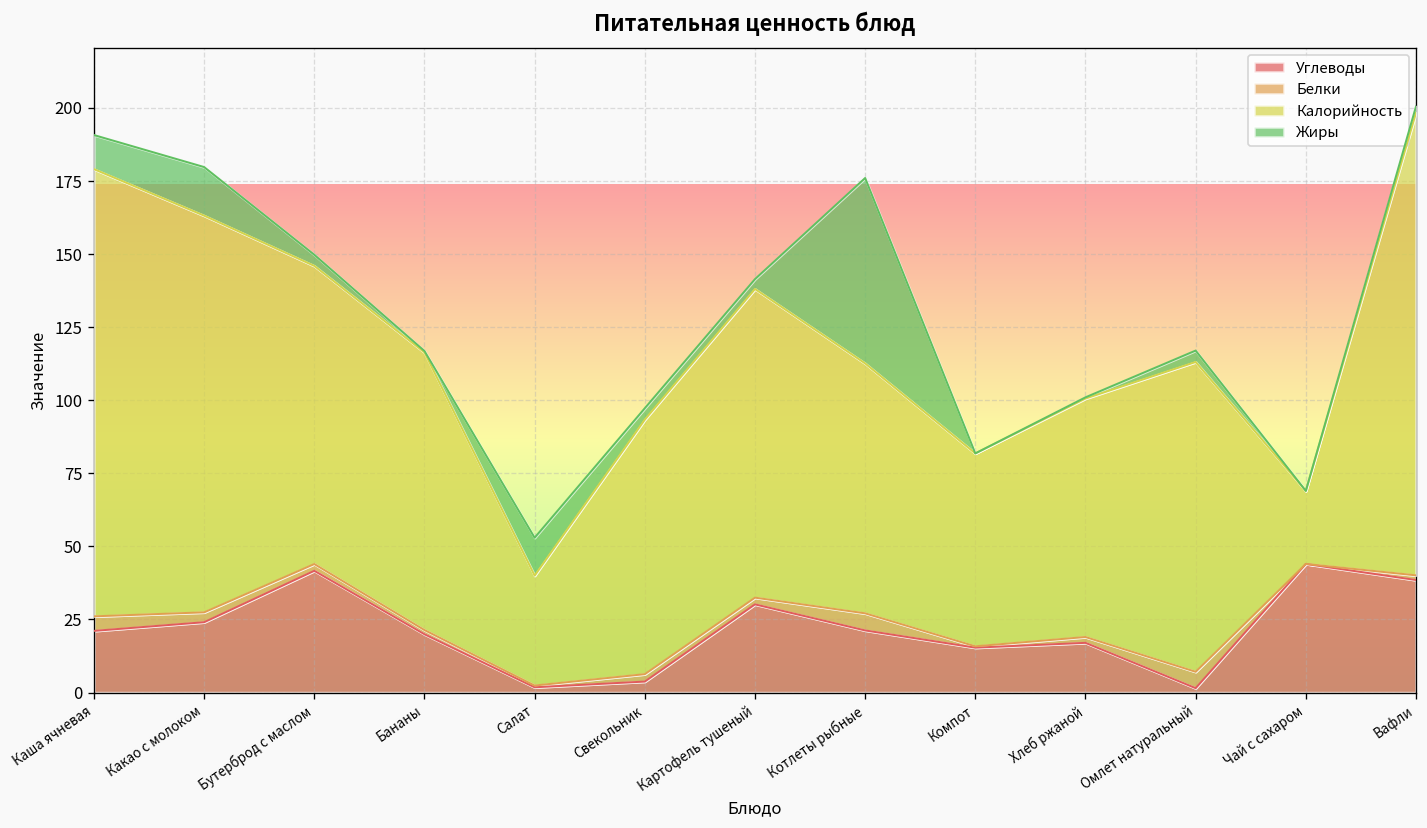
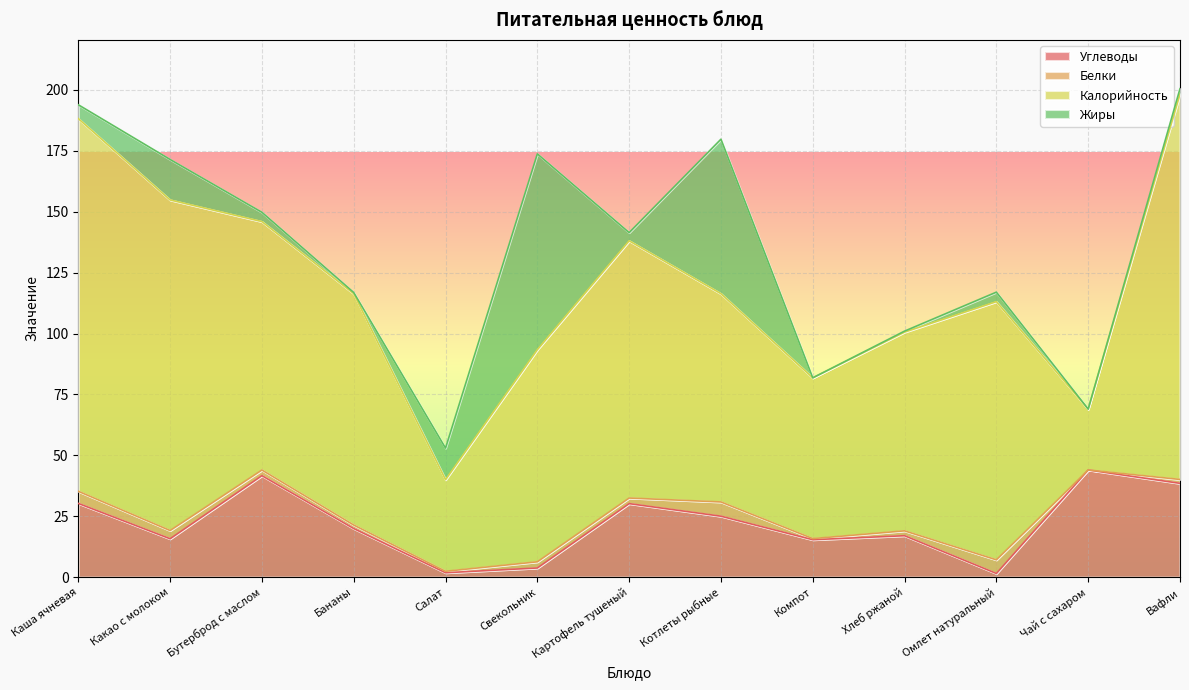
Углеводы, Каша ячневая: 21 -> 30
Жиры, Каша ячневая: 12 -> 6
Углеводы, Какао с молоком: 24 -> 16
Жиры, Свекольник: 4 -> 80
Углеводы, Котлеты рыбные: 21 -> 25
